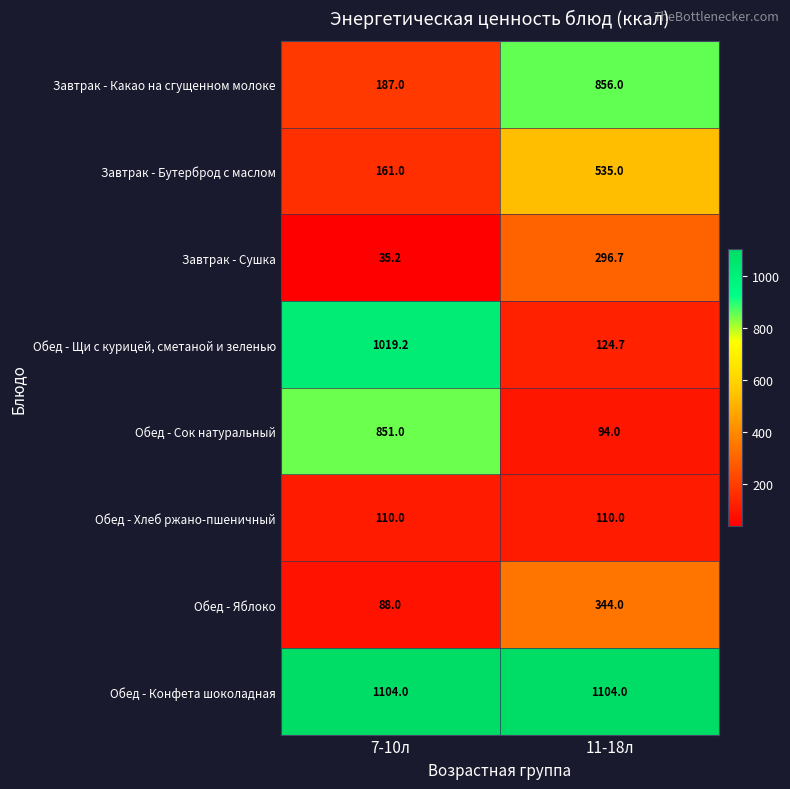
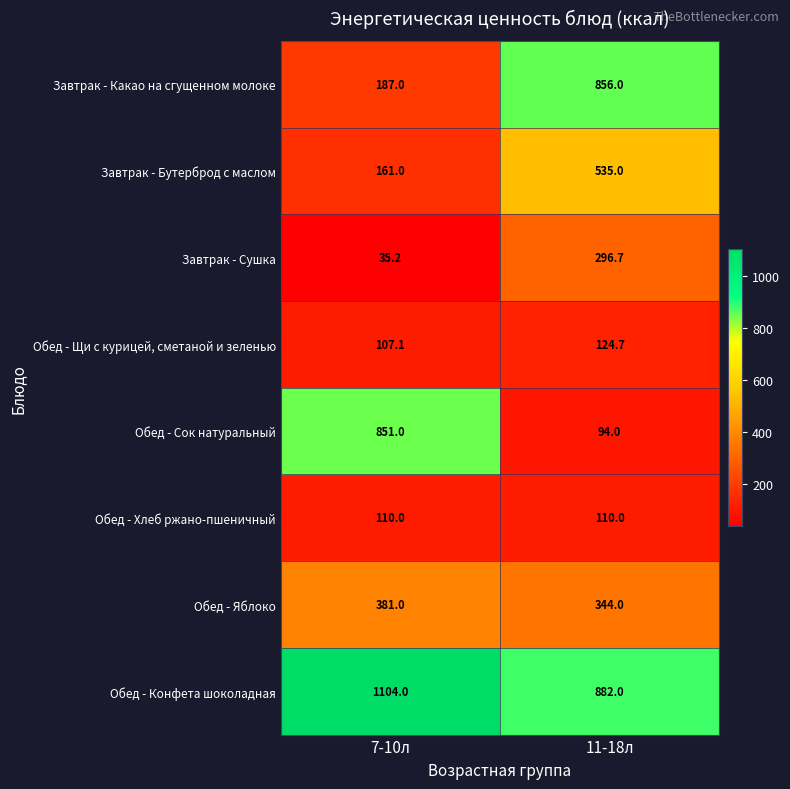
Обед - Щи с курицей, сметаной и зеленью, 7-10л: 1019.2 -> 107.1
Обед - Яблоко, 7-10л: 88.0 -> 381.0
Обед - Конфета шоколадная, 11-18л: 1104.0 -> 882.0
